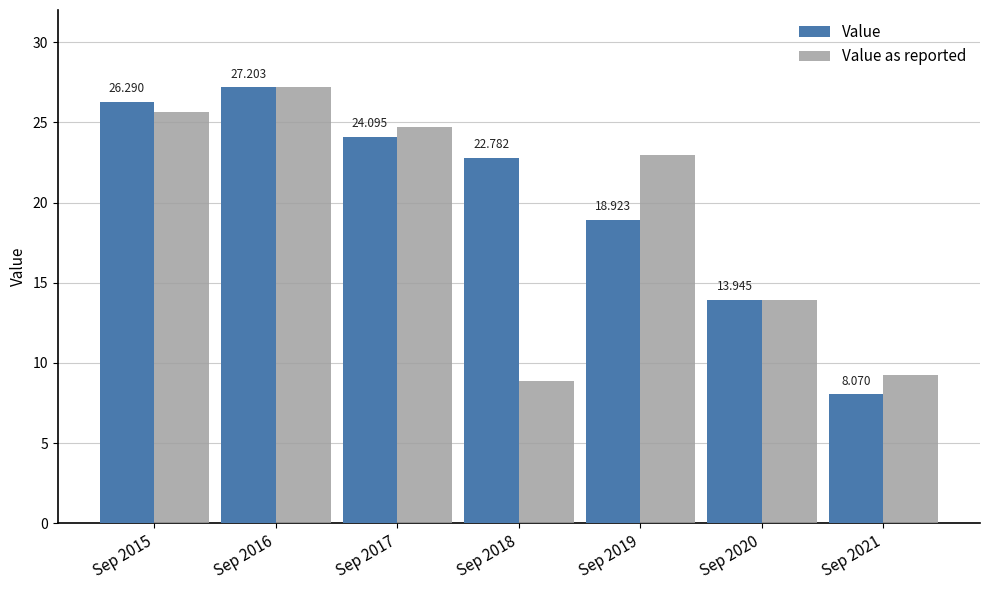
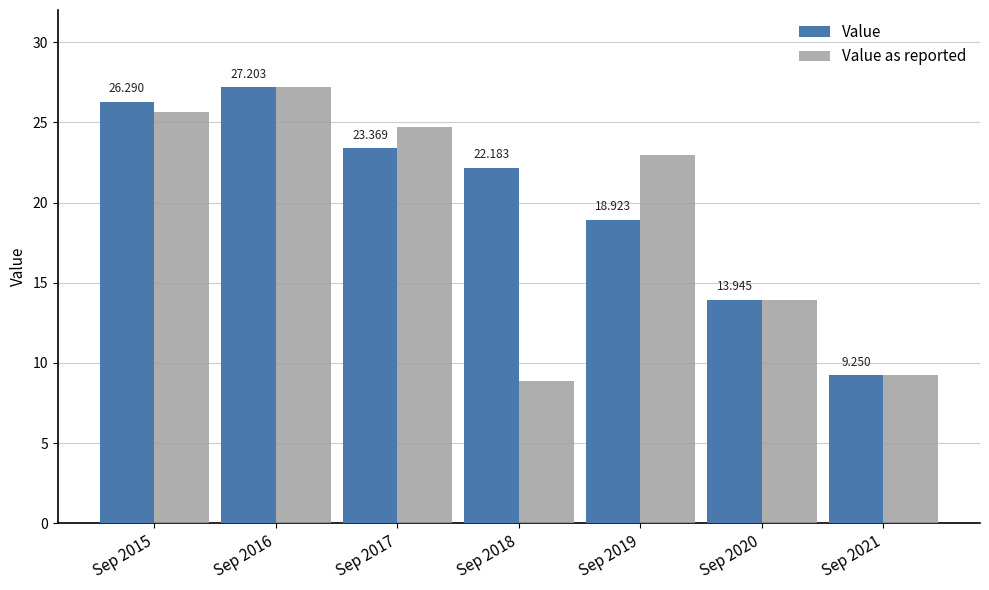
Value, Sep 2017: 24.095 -> 23.369
Value, Sep 2018: 22.782 -> 22.183
Value, Sep 2021: 8.070 -> 9.250
